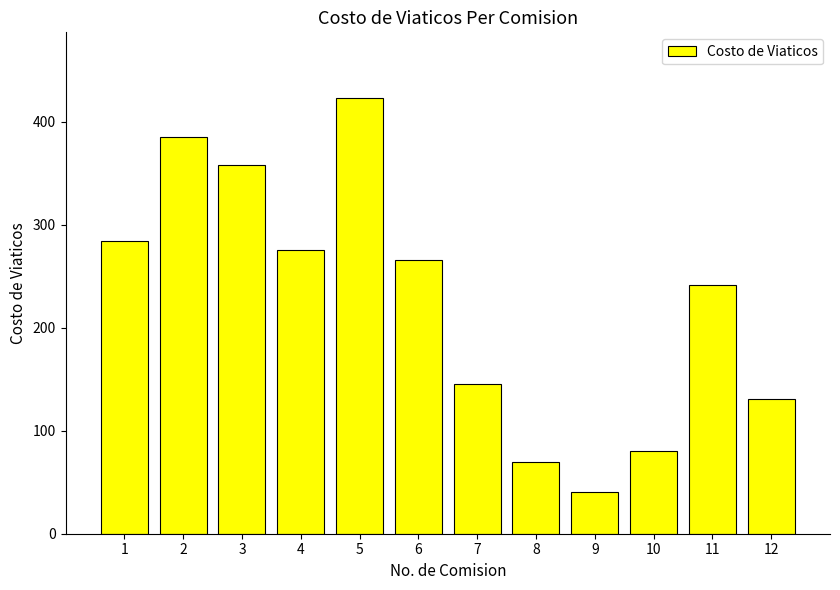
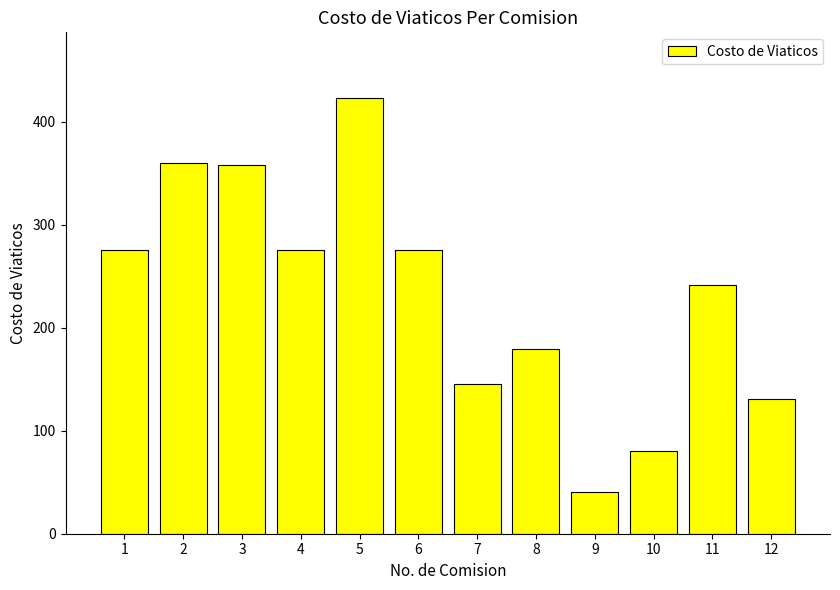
1: 284 -> 276
2: 385 -> 361
6: 266 -> 276
8: 70 -> 179
